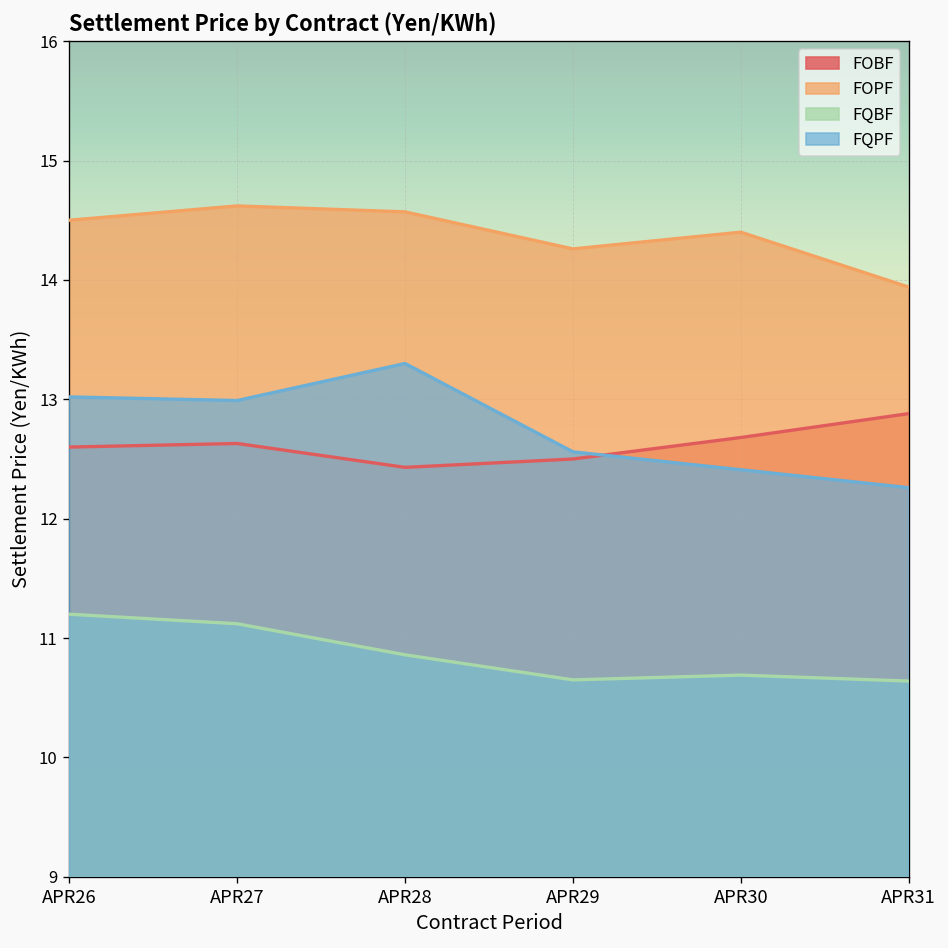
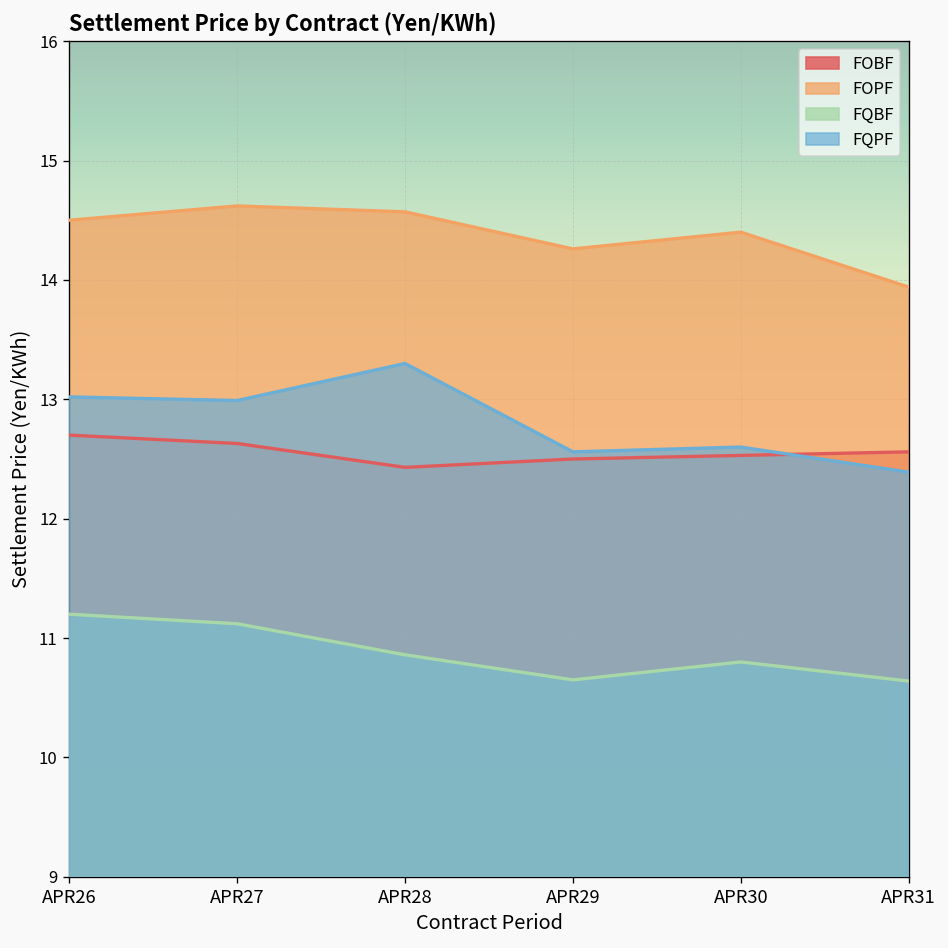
FOBF, APR26: 12.6 -> 12.7
FOBF, APR30: 12.7 -> 12.5
FQBF, APR30: 10.7 -> 10.8
FQPF, APR30: 12.4 -> 12.6
FOBF, APR31: 12.9 -> 12.6
FQPF, APR31: 12.3 -> 12.4
